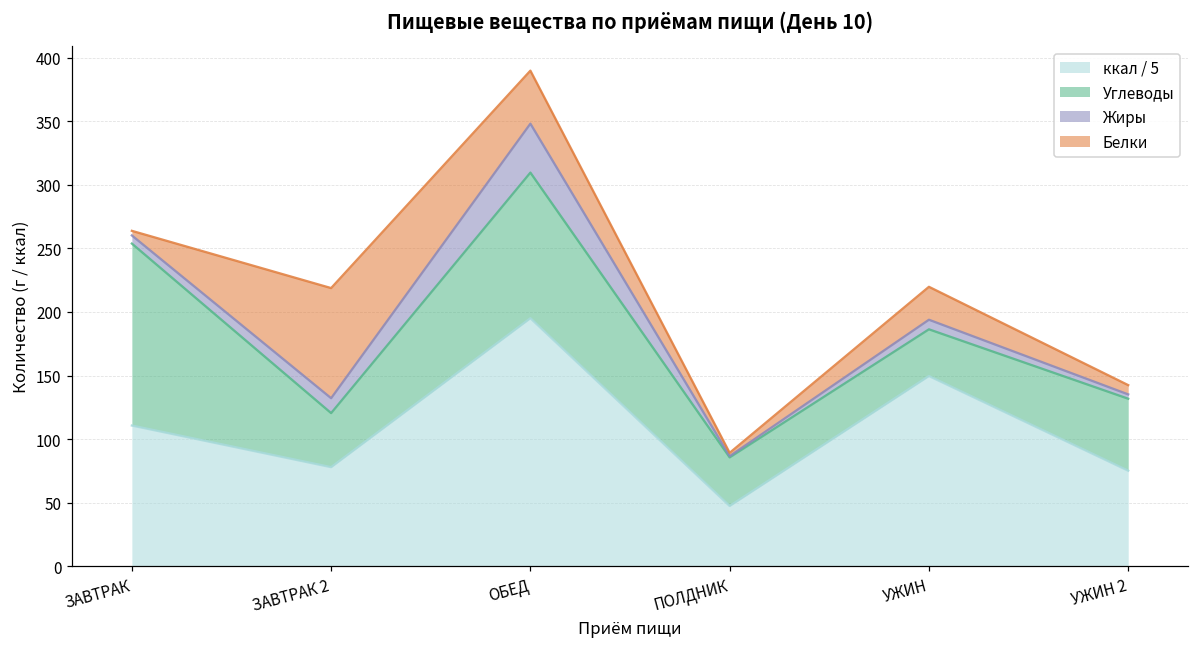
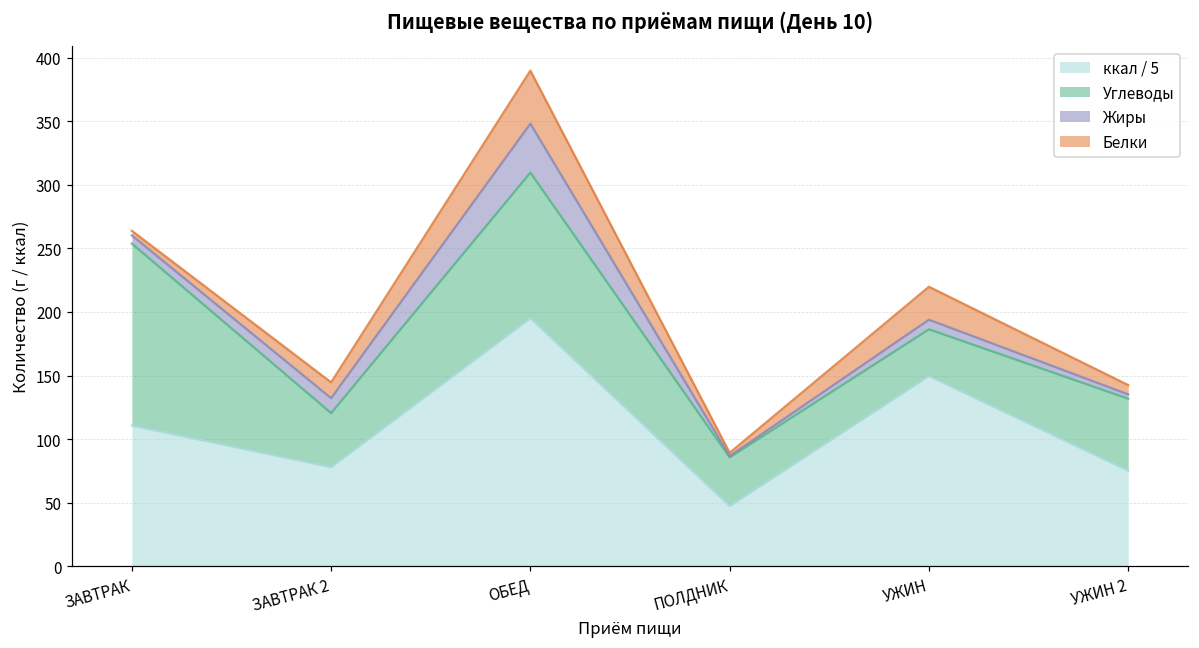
Белки, ЗАВТРАК 2: 87 -> 12
